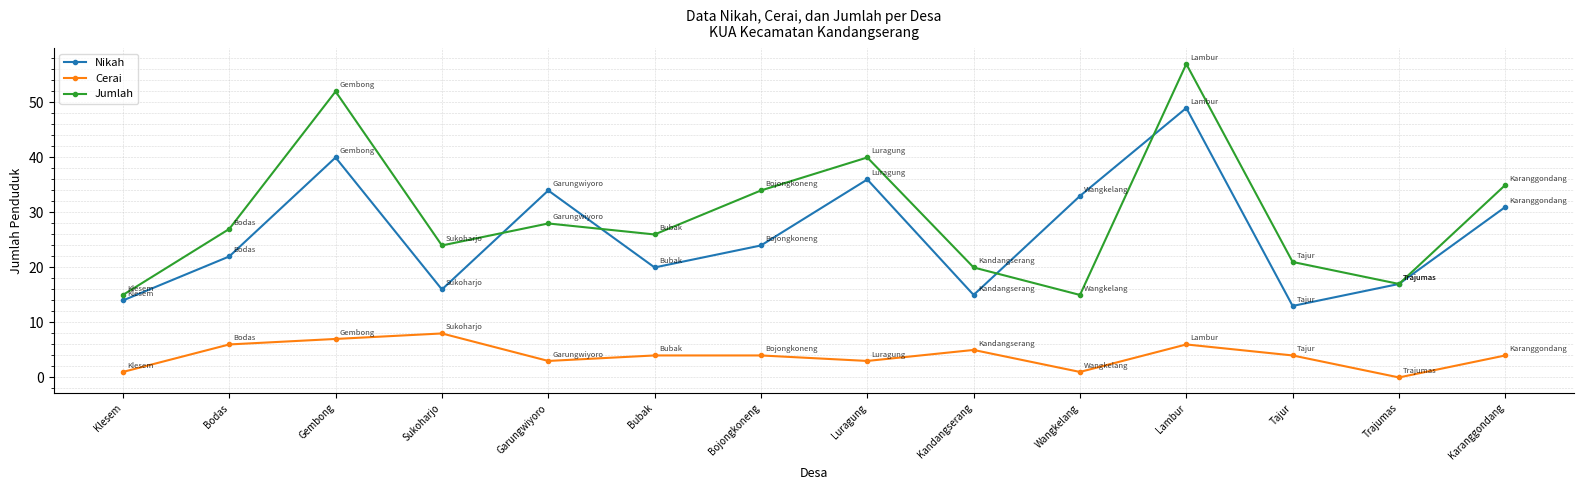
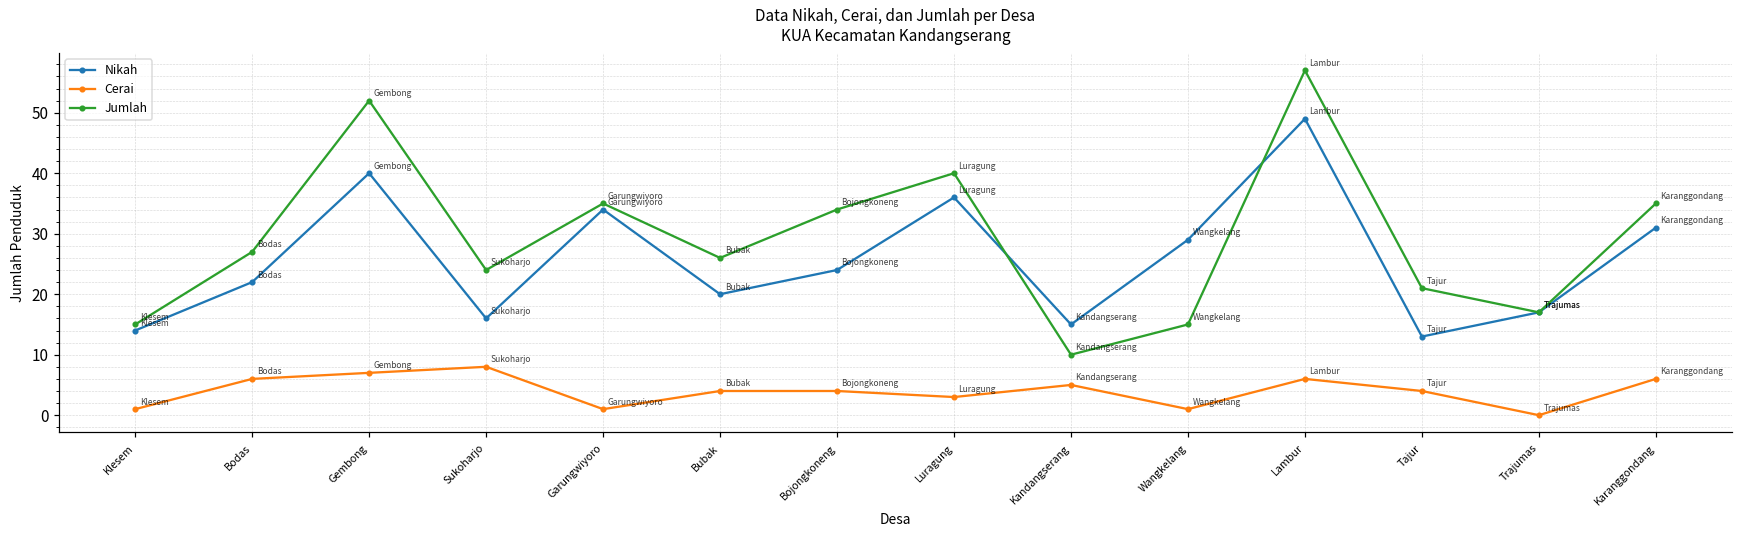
Cerai, Garungwiyoro: 3 -> 1
Jumlah, Garungwiyoro: 28 -> 35
Jumlah, Kandangserang: 20 -> 10
Nikah, Wangkelang: 33 -> 29
Cerai, Karanggondang: 4 -> 6
